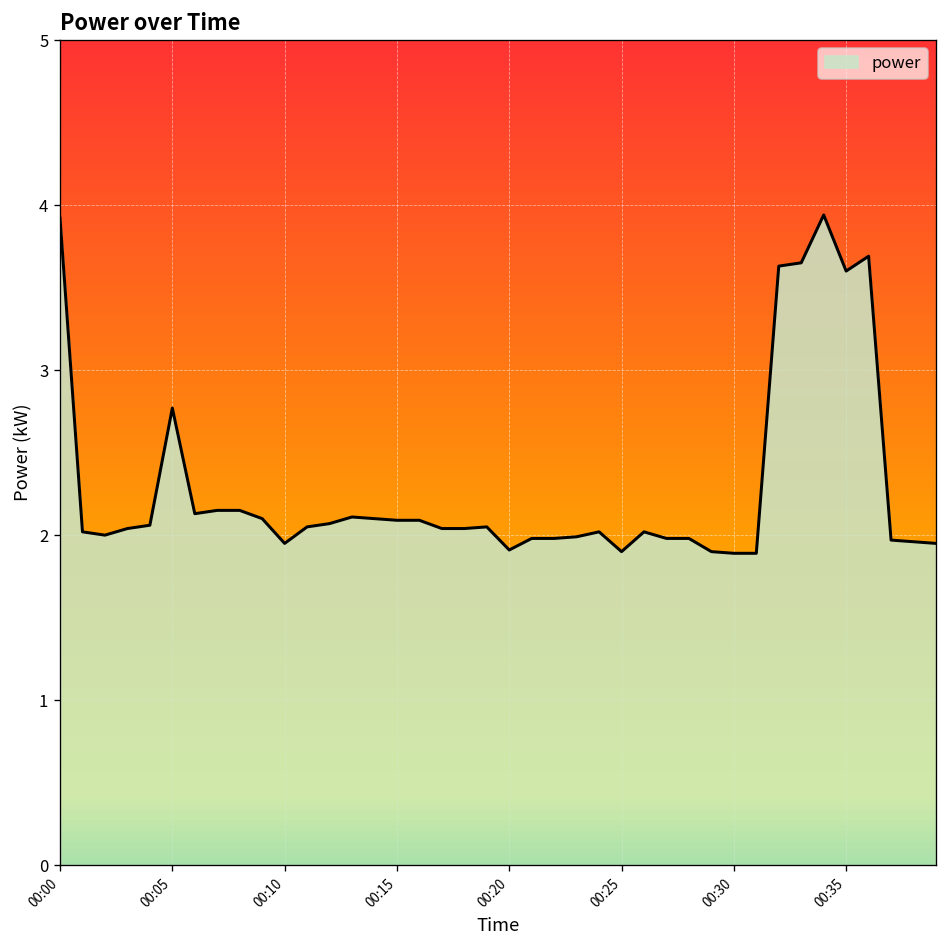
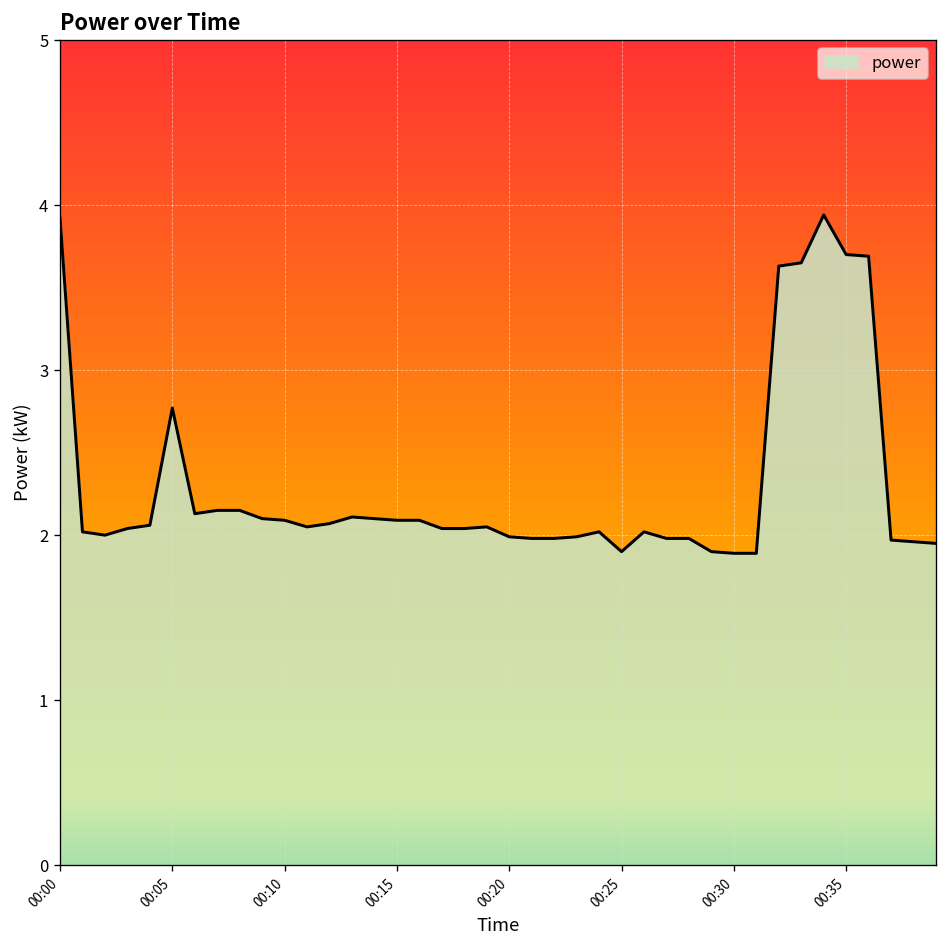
00:10: 1.95 -> 2.09
00:20: 1.91 -> 1.99
00:35: 3.6 -> 3.7
